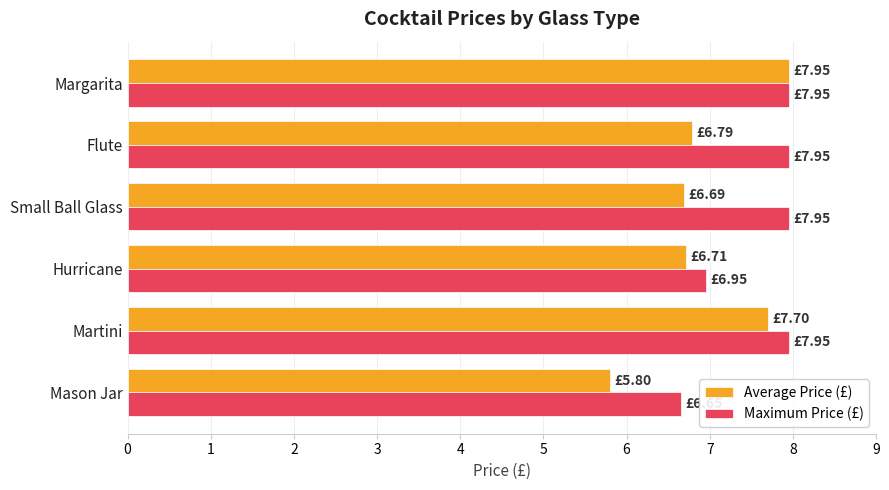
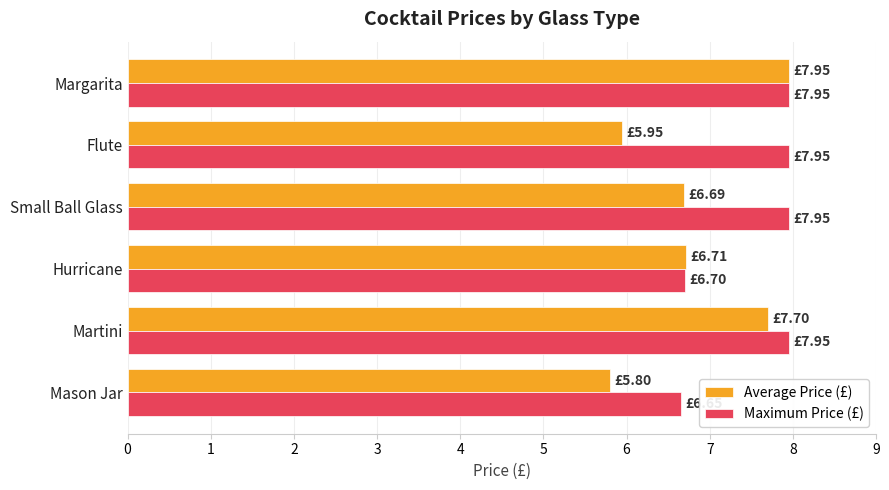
Average Price (£), Flute: £6.79 -> £5.95
Maximum Price (£), Hurricane: £6.95 -> £6.70
